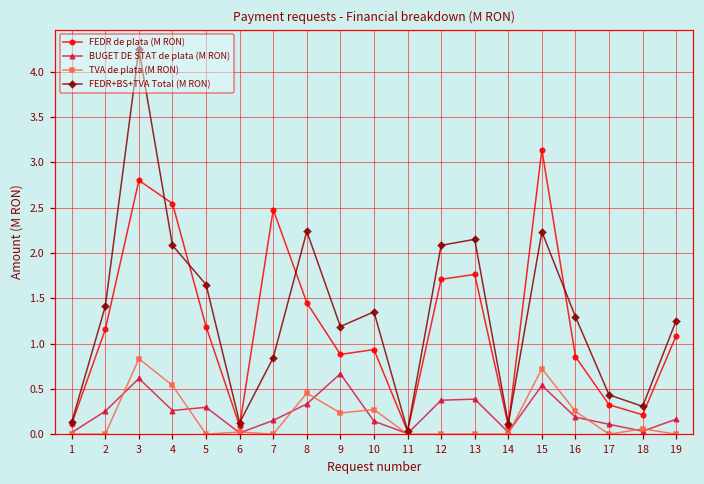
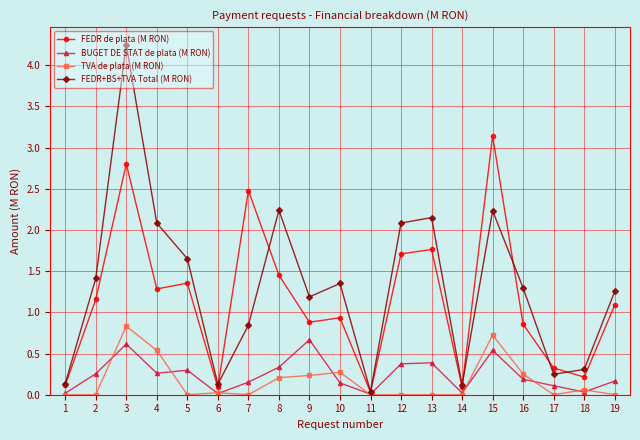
FEDR de plata (M RON), 4: 2.5 -> 1.3
FEDR de plata (M RON), 5: 1.2 -> 1.4
TVA de plata (M RON), 8: 0.5 -> 0.2
FEDR+BS+TVA Total (M RON), 17: 0.4 -> 0.2
